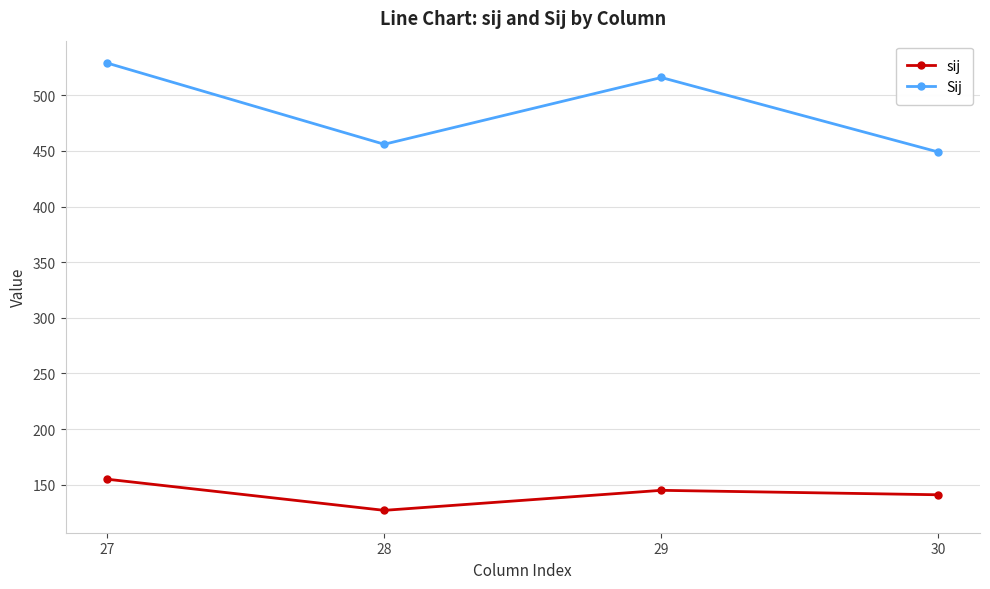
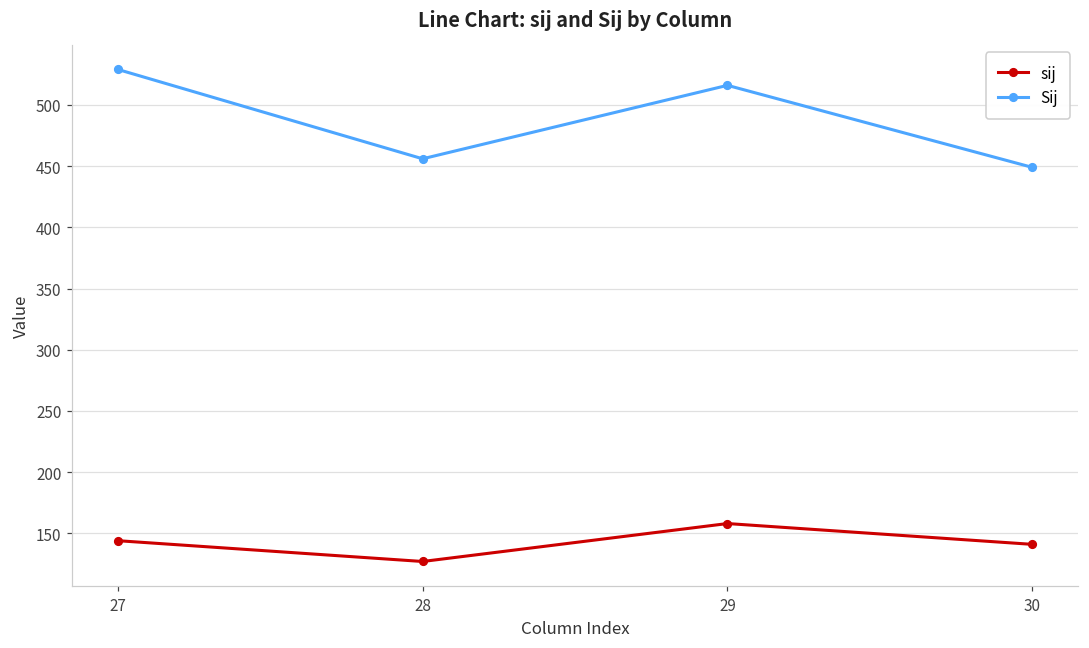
sij, 27: 155 -> 144
sij, 29: 145 -> 158
